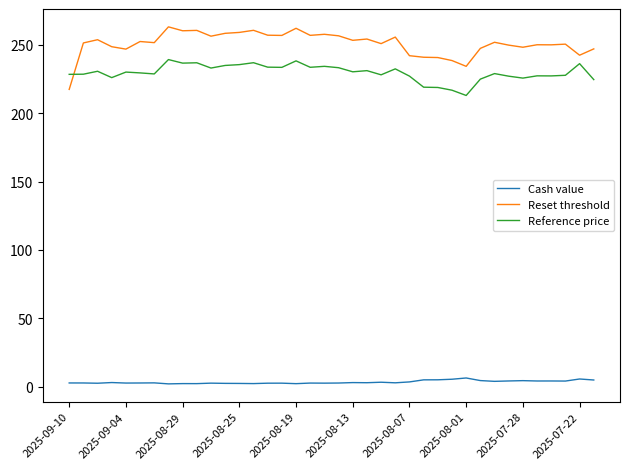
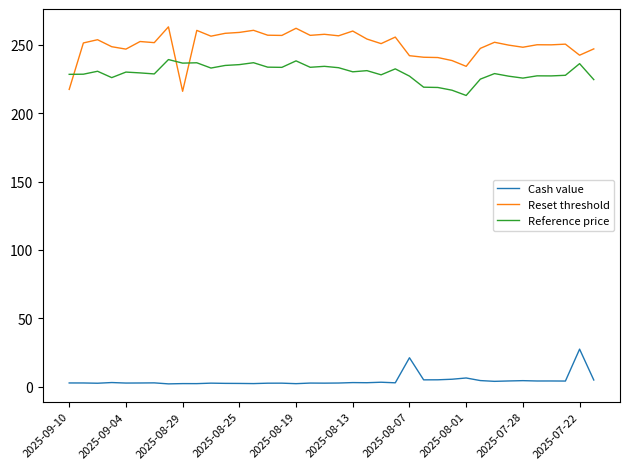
Reset threshold, 2025-08-29: 260 -> 216
Reset threshold, 2025-08-13: 253 -> 260
Cash value, 2025-08-07: 4 -> 21
Cash value, 2025-07-22: 6 -> 27
